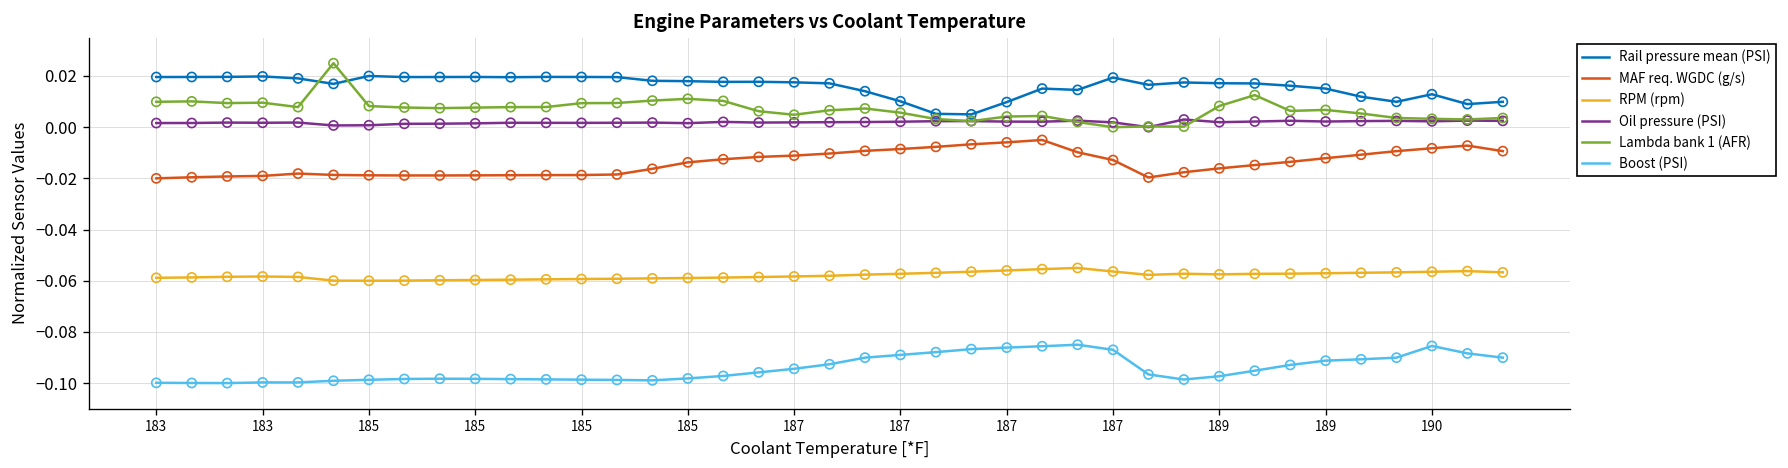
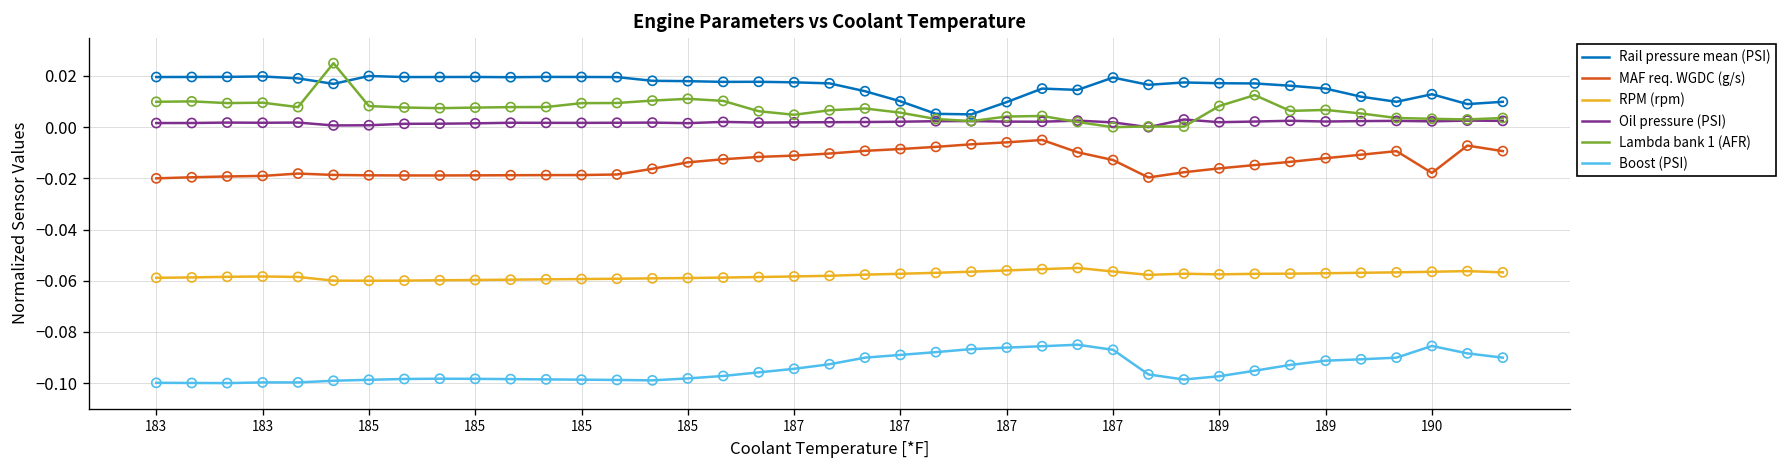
MAF req. WGDC (g/s), 190: -0.008 -> -0.018
